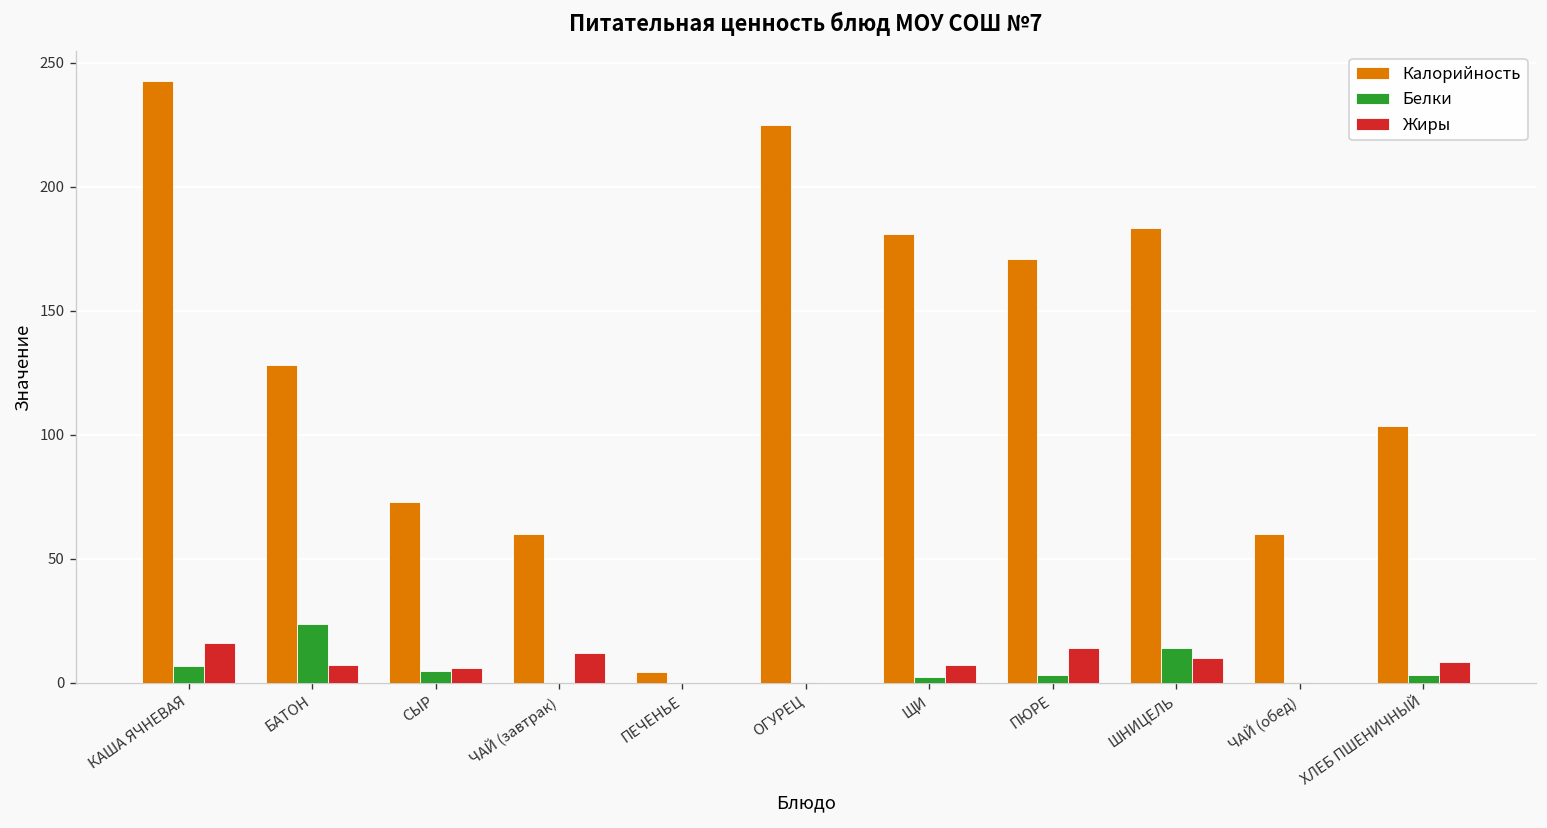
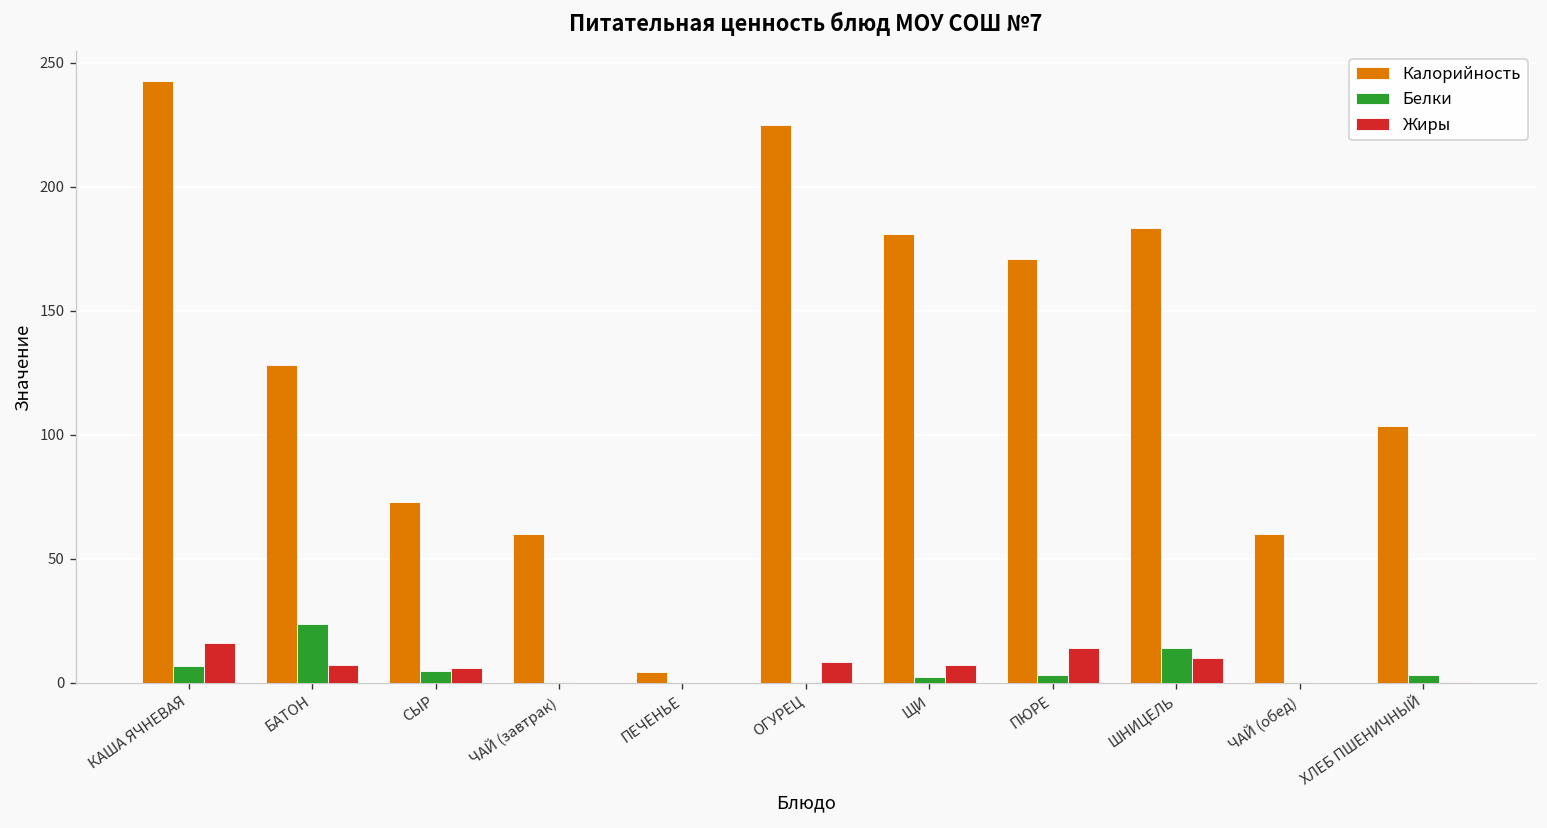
Жиры, ЧАЙ (завтрак): 12 -> 0
Жиры, ОГУРЕЦ: 0 -> 9
Жиры, ХЛЕБ ПШЕНИЧНЫЙ: 9 -> 0
